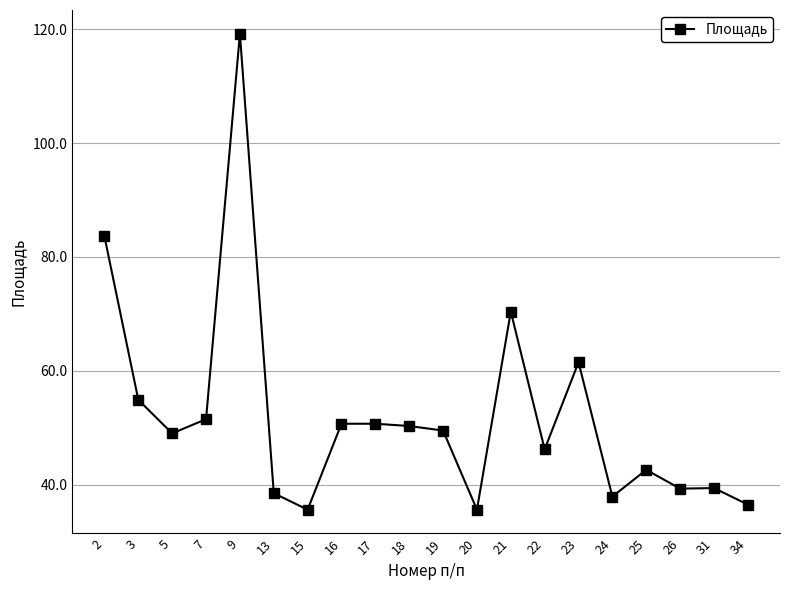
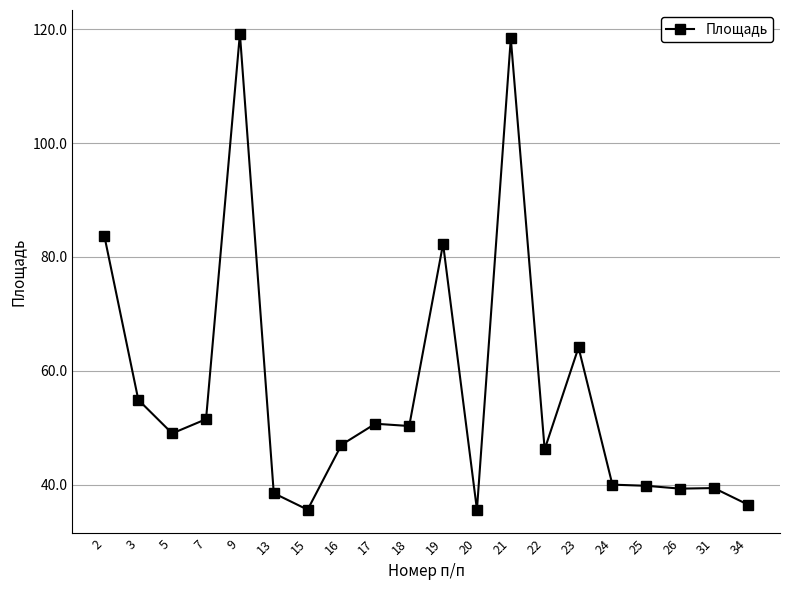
16: 51 -> 47
19: 50 -> 82
21: 70 -> 118
23: 62 -> 64
24: 38 -> 40
25: 43 -> 40
